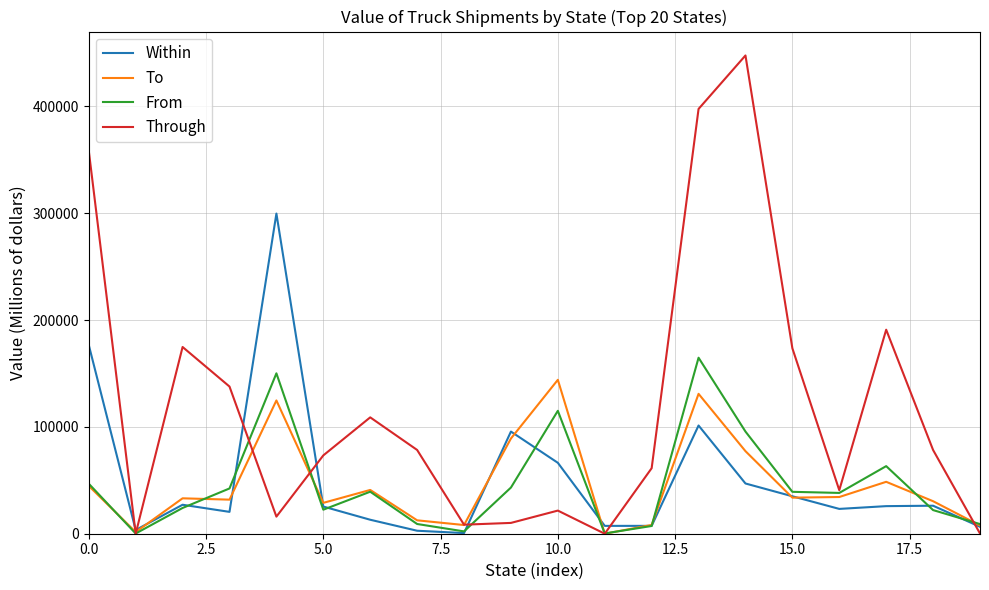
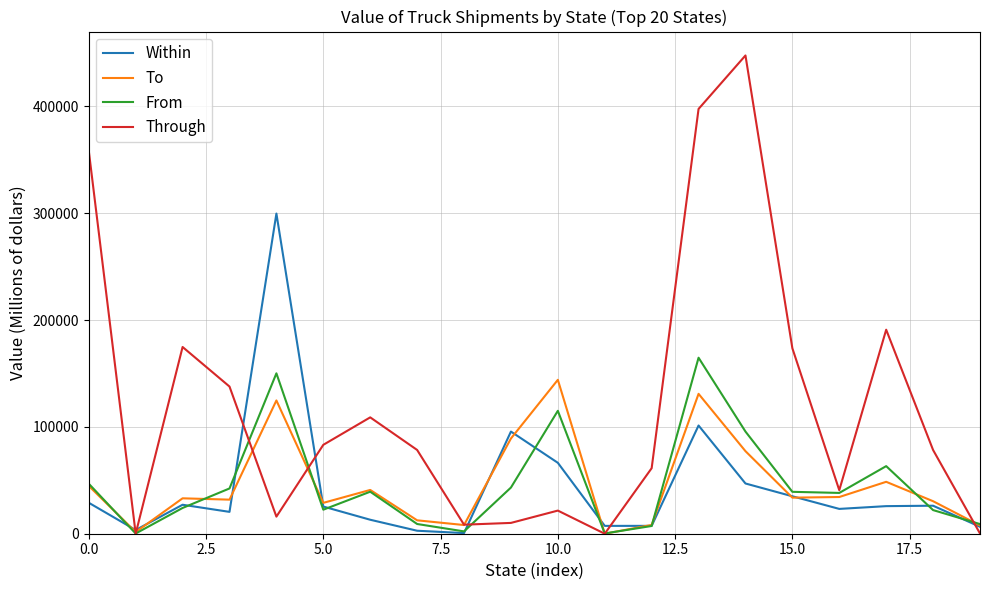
Within, 0.0: 177000 -> 29000
Through, 5.0: 73000 -> 83000
